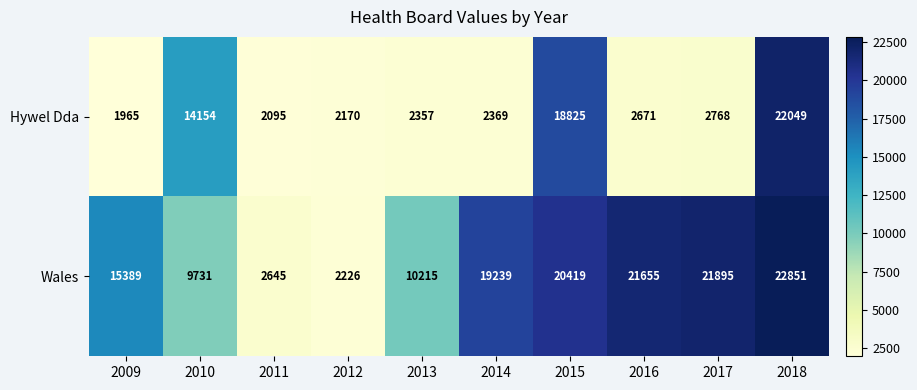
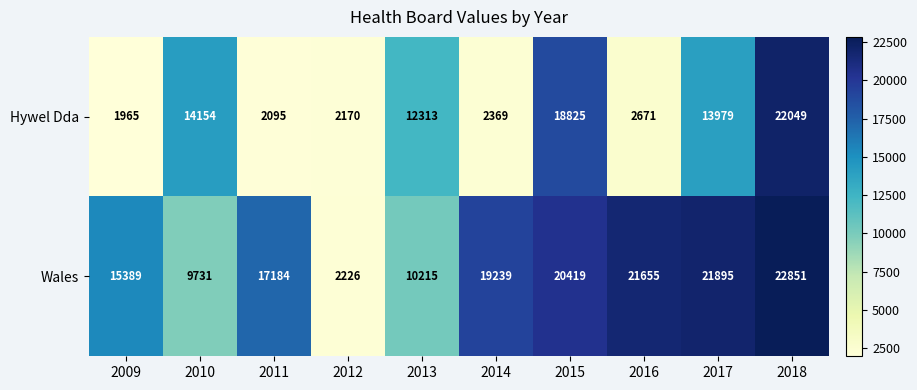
Hywel Dda, 2013: 2357 -> 12313
Hywel Dda, 2017: 2768 -> 13979
Wales, 2011: 2645 -> 17184
